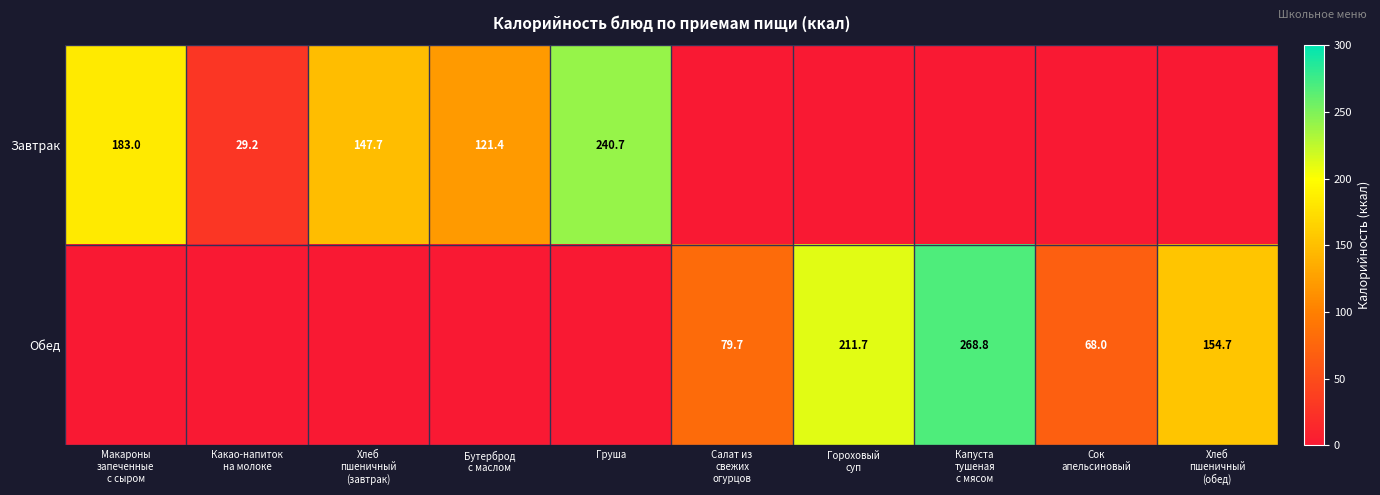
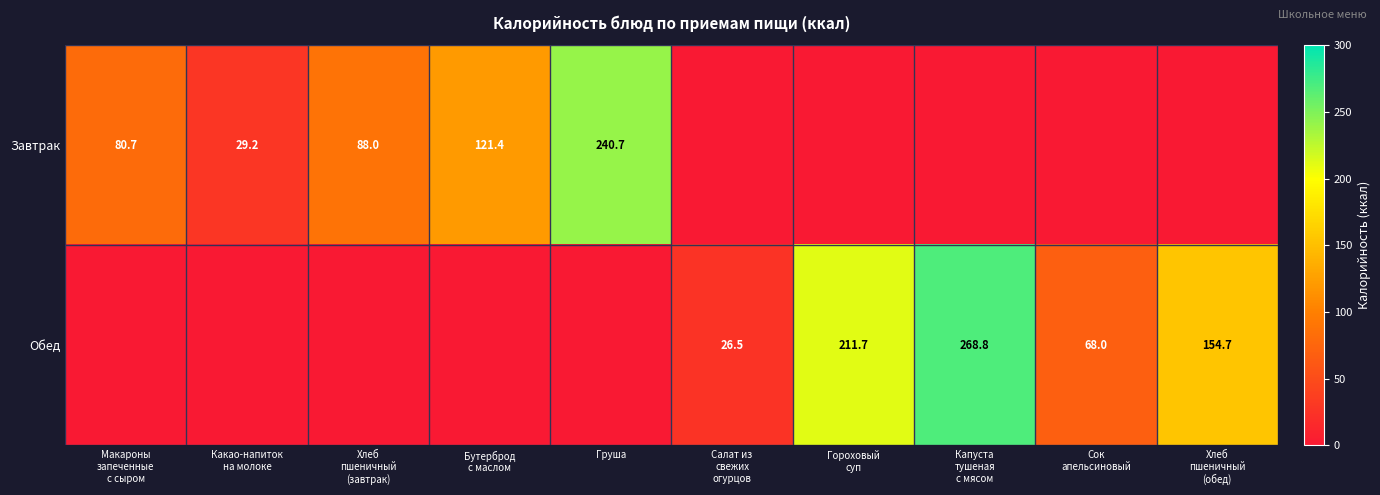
Завтрак, Макароны запеченные с сыром: 183.0 -> 80.7
Завтрак, Хлеб пшеничный (завтрак): 147.7 -> 88.0
Обед, Салат из свежих огурцов: 79.7 -> 26.5
